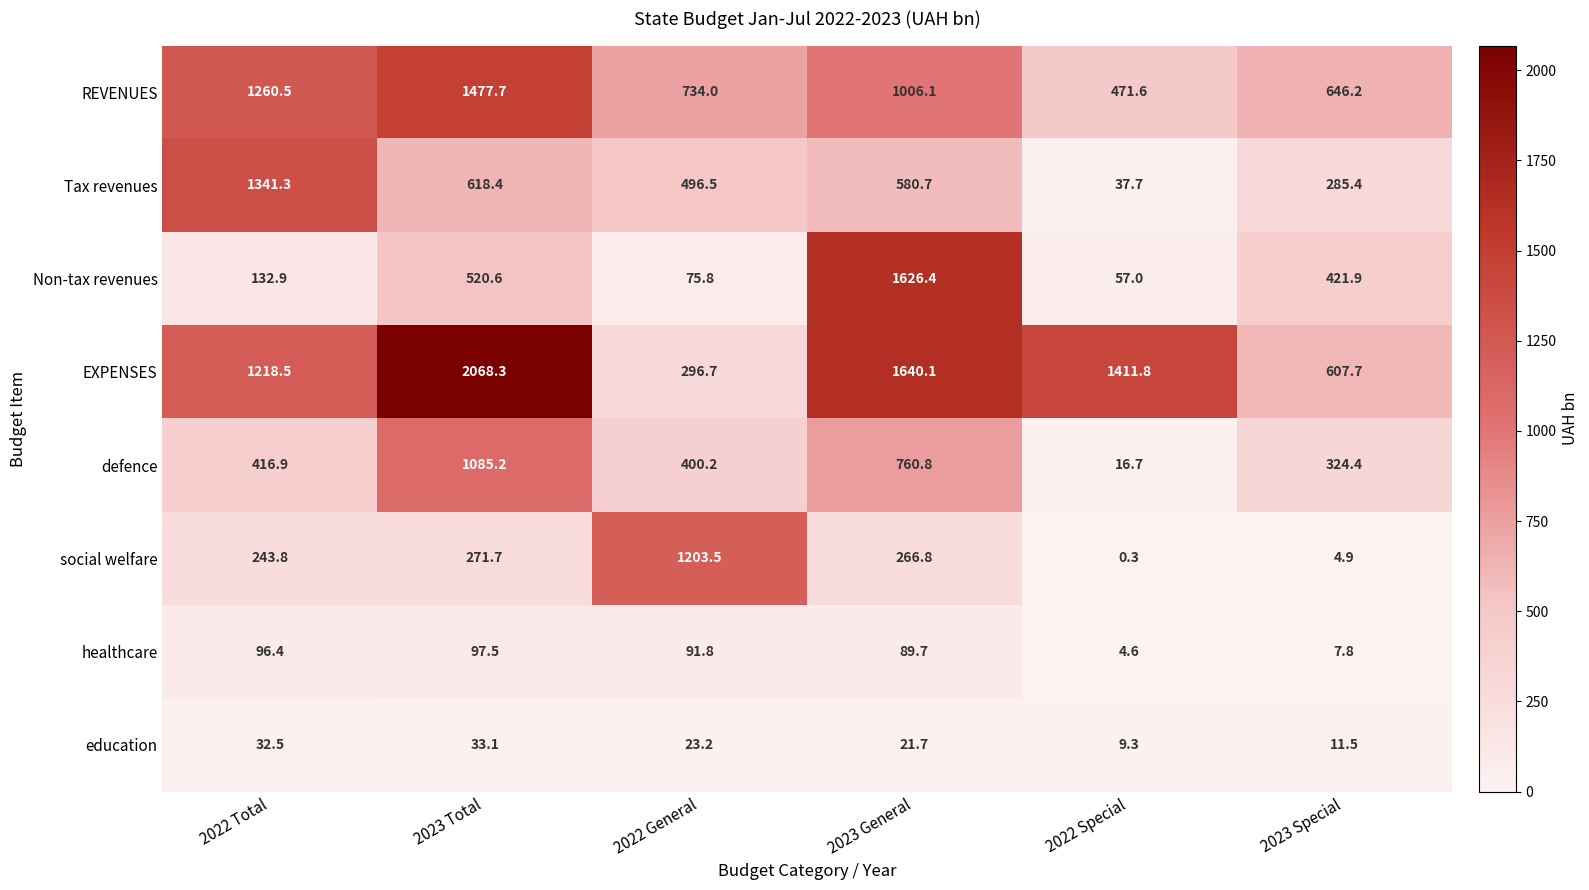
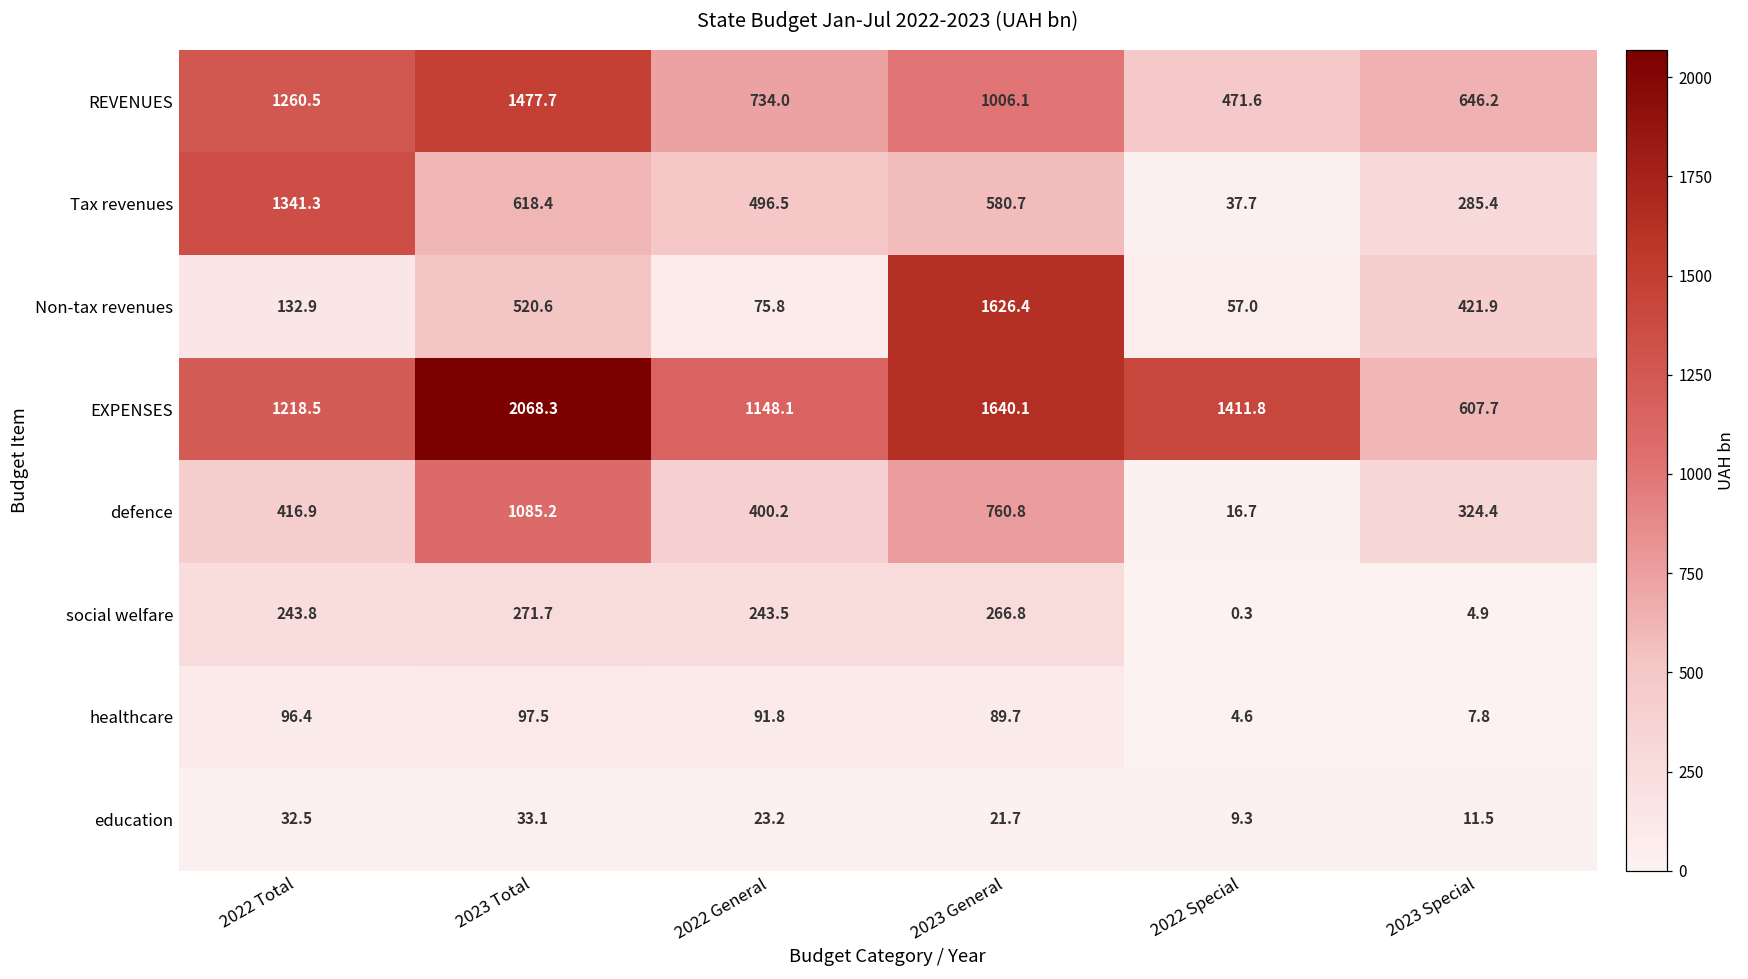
EXPENSES, 2022 General: 296.7 -> 1148.1
social welfare, 2022 General: 1203.5 -> 243.5
